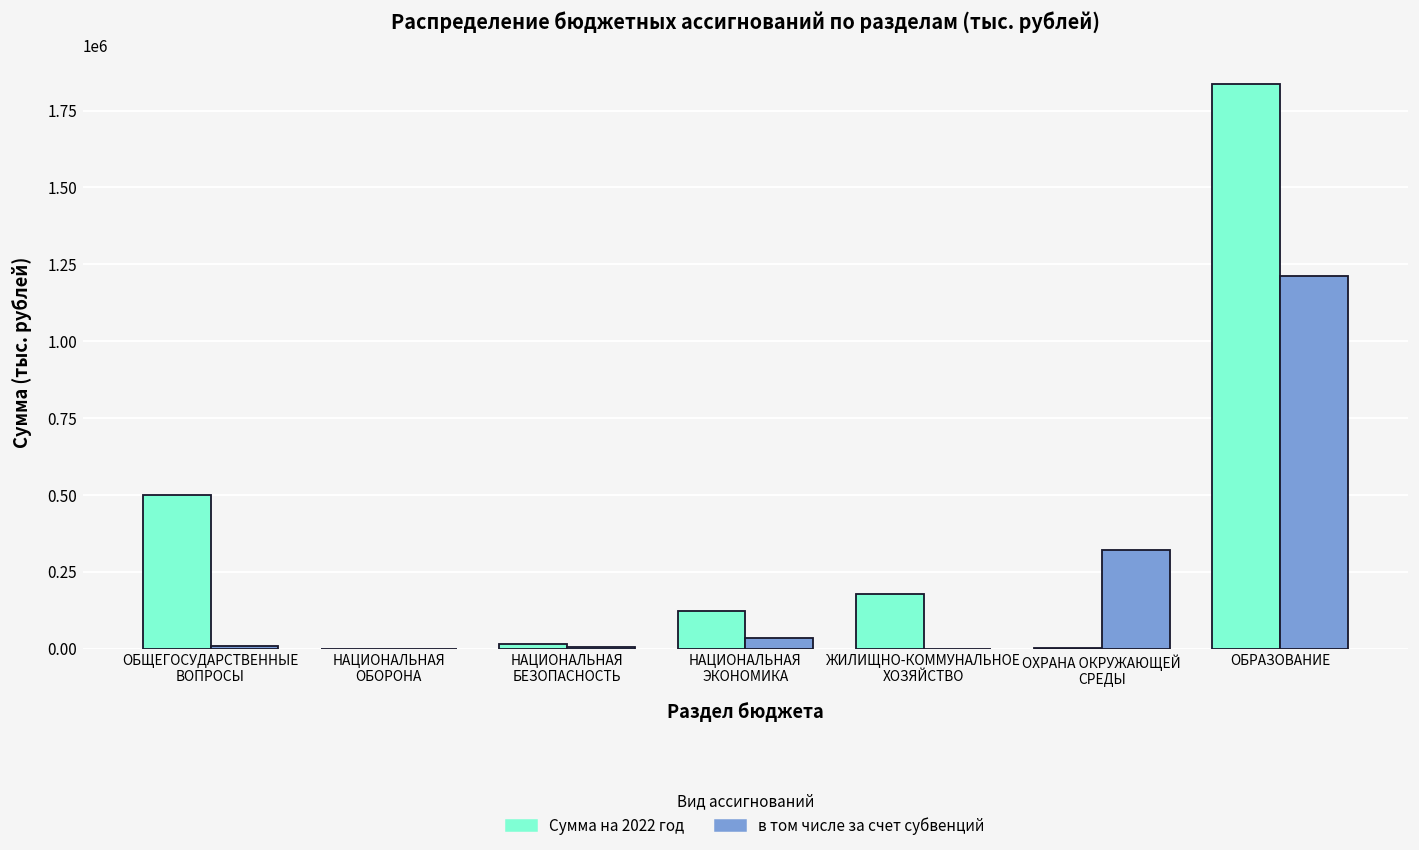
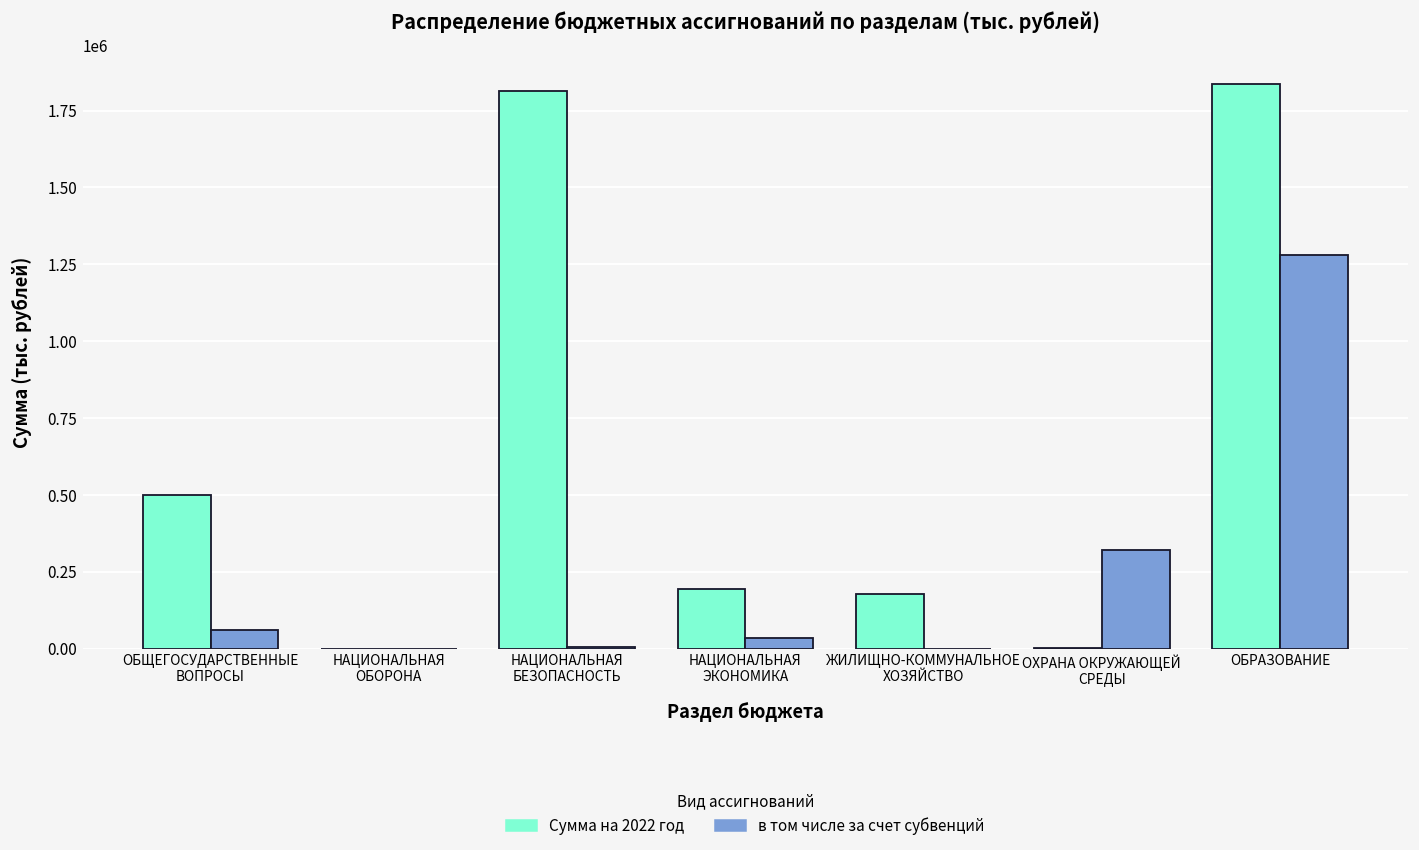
в том числе за счет субвенций, ОБЩЕГОСУДАРСТВЕННЫЕ ВОПРОСЫ: 10000 -> 60000
Сумма на 2022 год, НАЦИОНАЛЬНАЯ БЕЗОПАСНОСТЬ: 20000 -> 1810000
Сумма на 2022 год, НАЦИОНАЛЬНАЯ ЭКОНОМИКА: 120000 -> 190000
в том числе за счет субвенций, ОБРАЗОВАНИЕ: 1210000 -> 1280000
